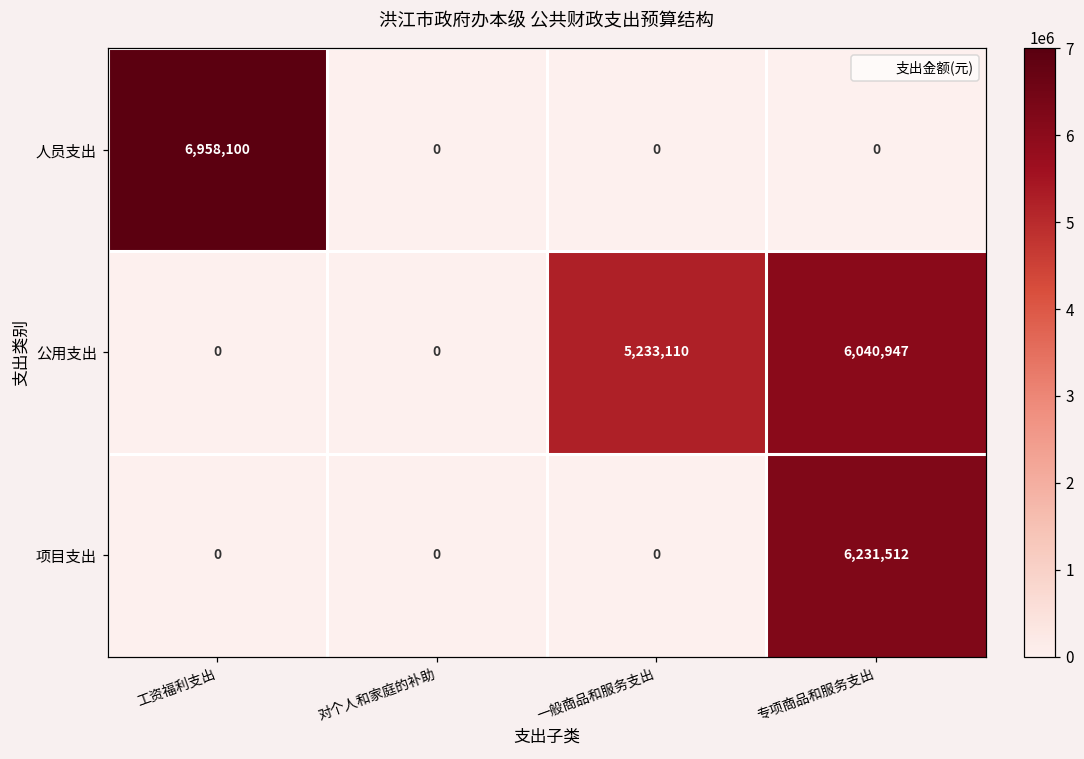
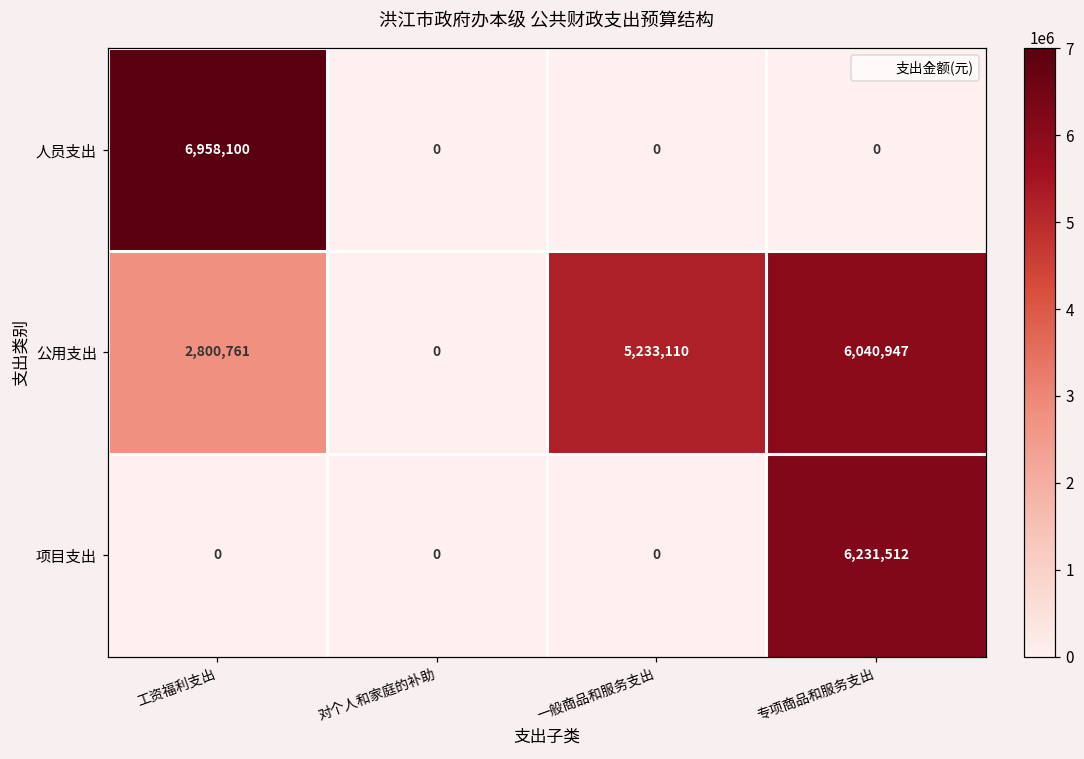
公用支出, 工资福利支出: 0 -> 2,800,761
